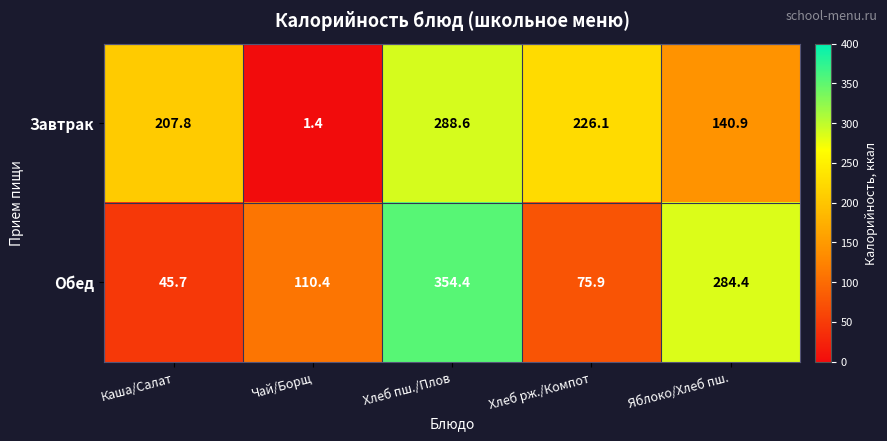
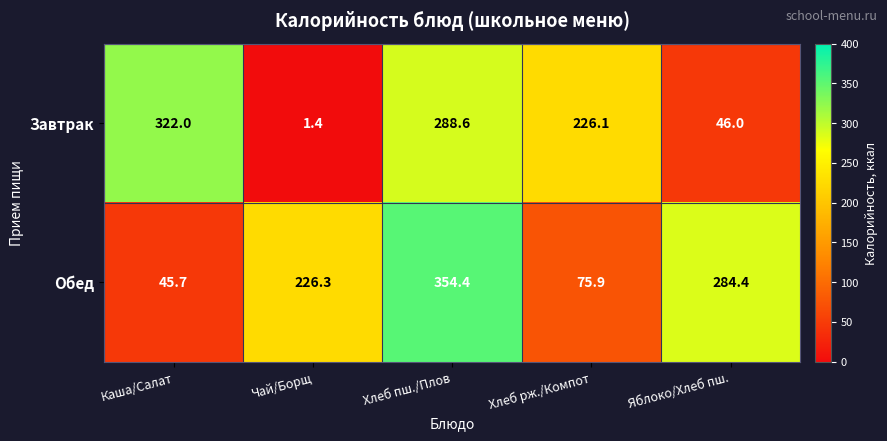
Завтрак, Каша/Салат: 207.8 -> 322.0
Завтрак, Яблоко/Хлеб пш.: 140.9 -> 46.0
Обед, Чай/Борщ: 110.4 -> 226.3
